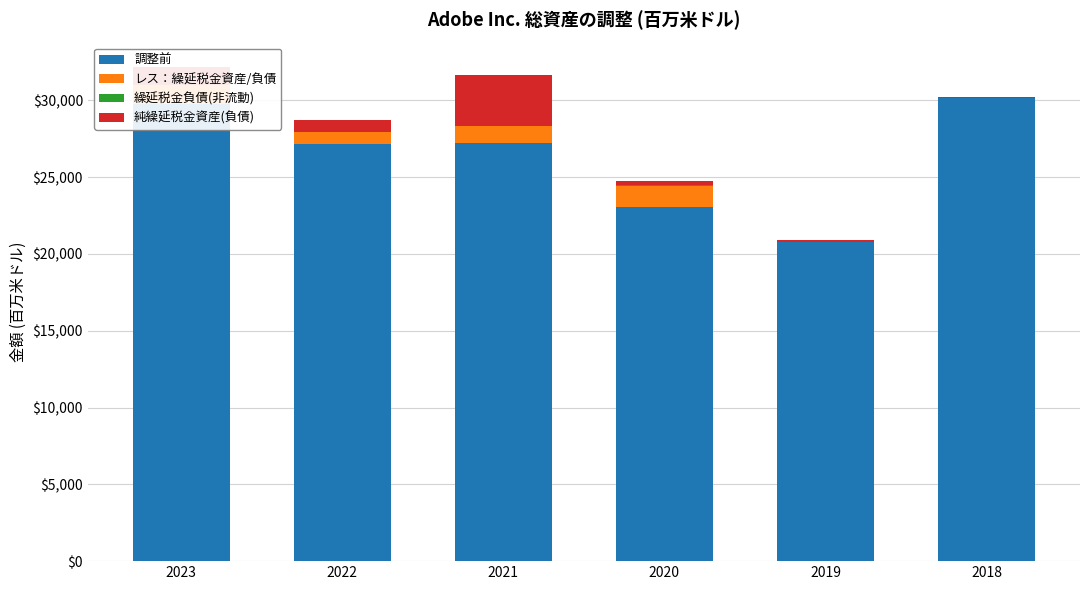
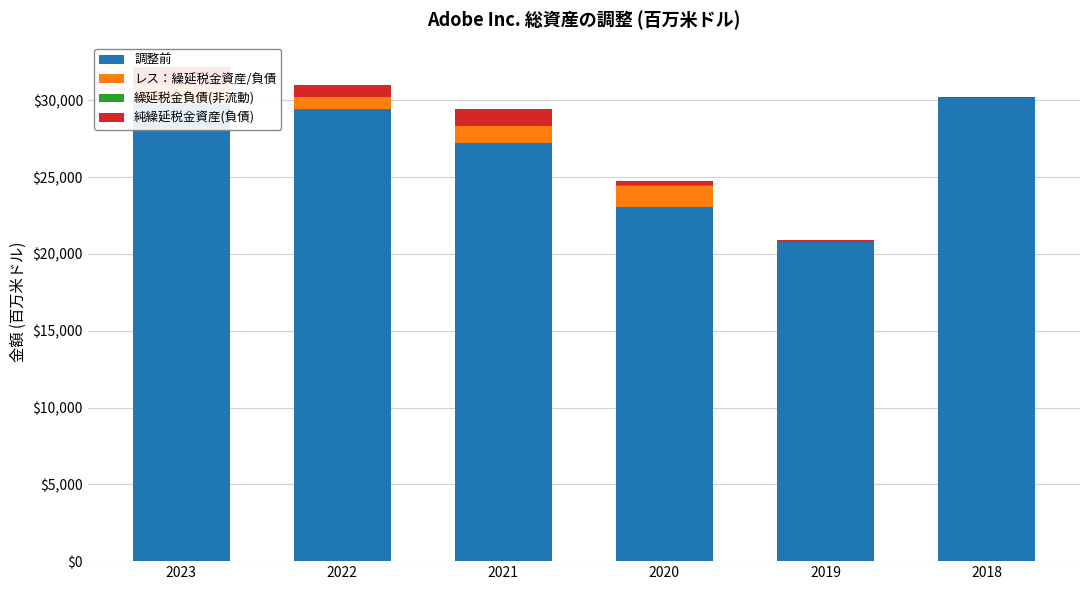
調整前, 2022: $27,200 -> $29,400
純繰延税金資産(負債), 2021: $3,300 -> $1,100
